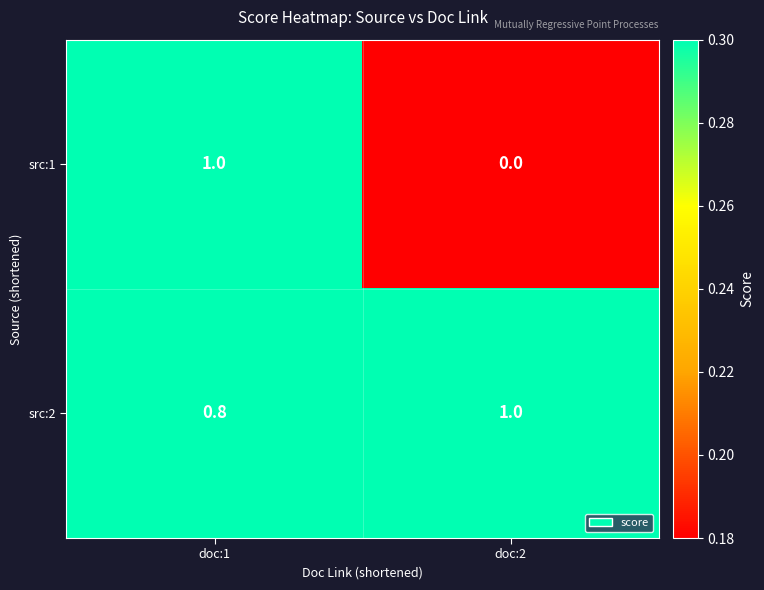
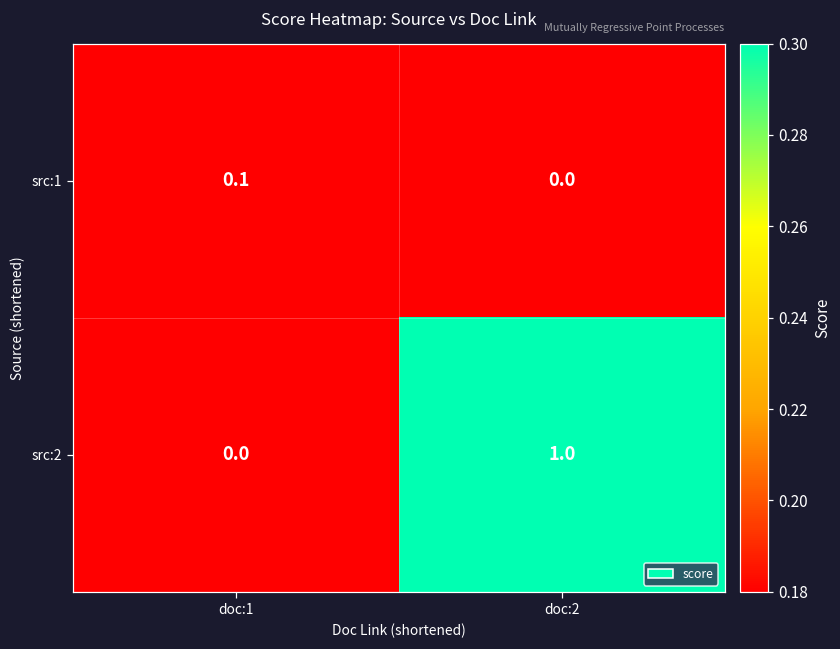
src:1, doc:1: 1.0 -> 0.1
src:2, doc:1: 0.8 -> 0.0
